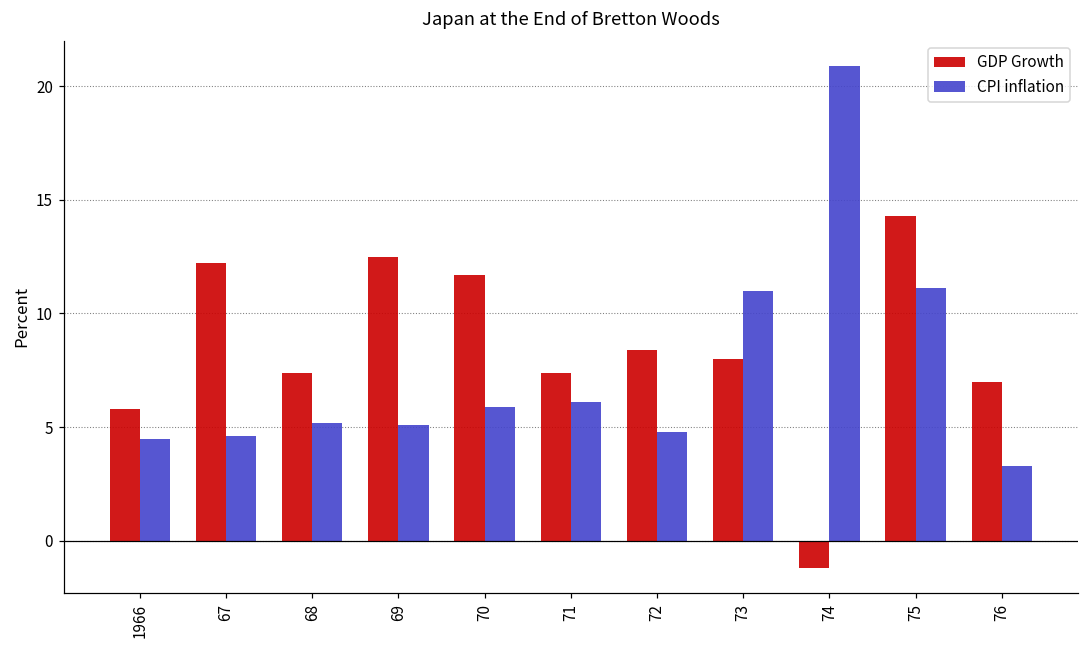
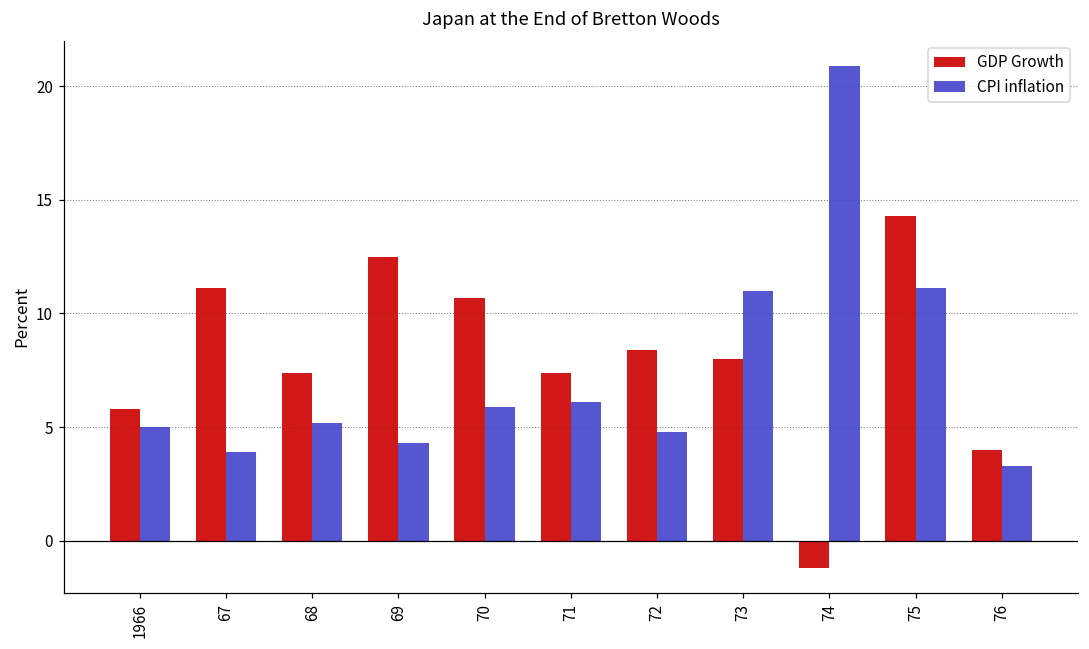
CPI inflation, 1966: 4.5 -> 5.0
GDP Growth, 67: 12.2 -> 11.1
CPI inflation, 67: 4.6 -> 3.9
CPI inflation, 69: 5.1 -> 4.3
GDP Growth, 70: 11.7 -> 10.7
GDP Growth, 76: 7 -> 4
